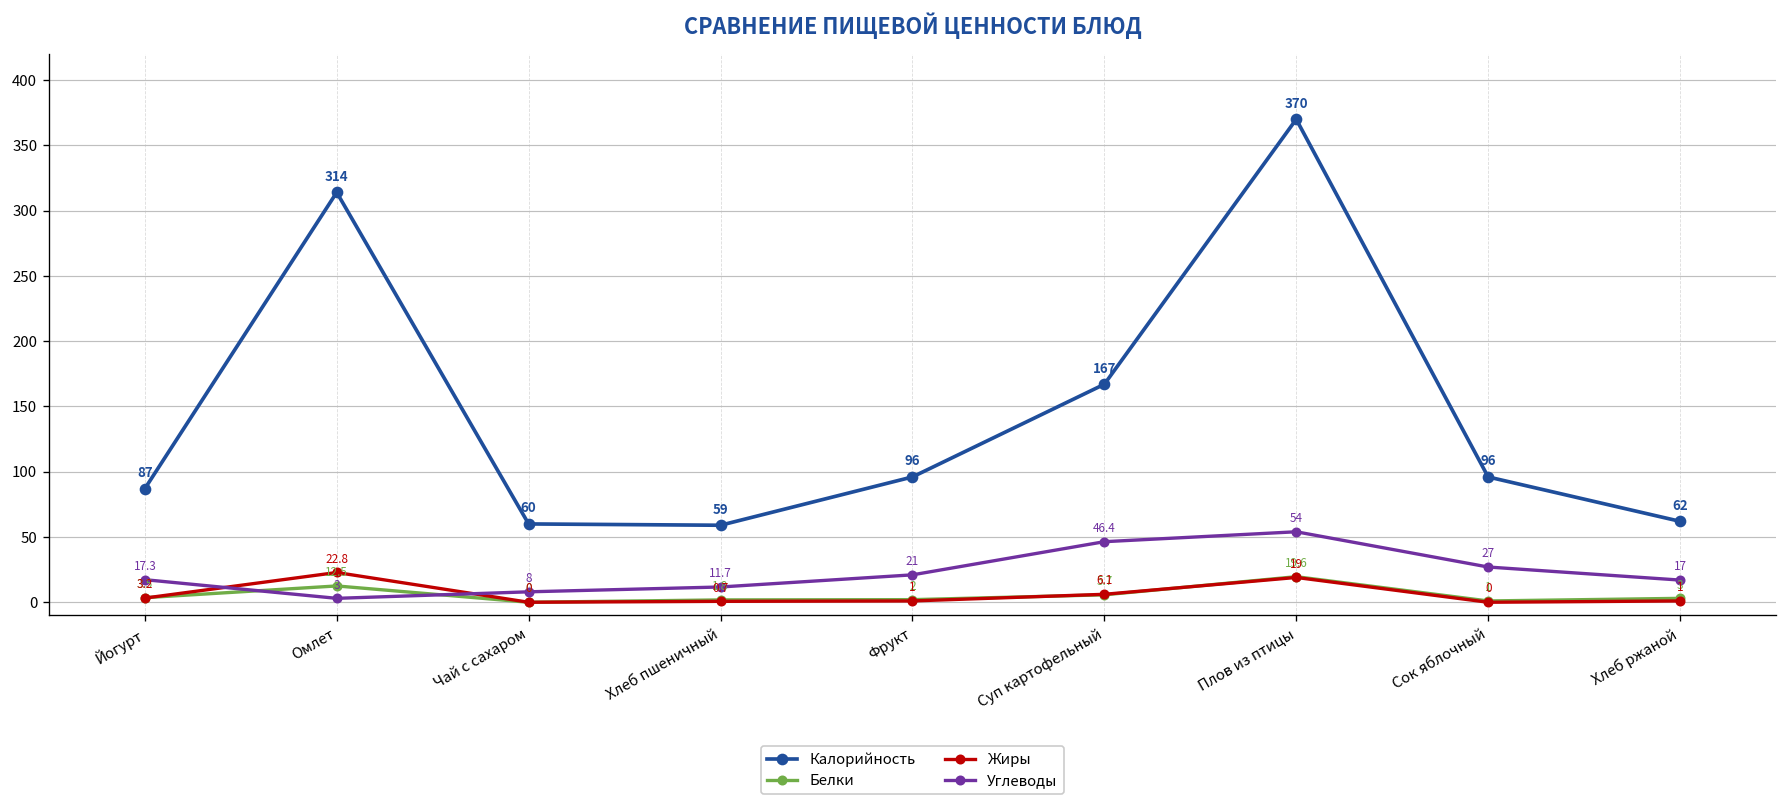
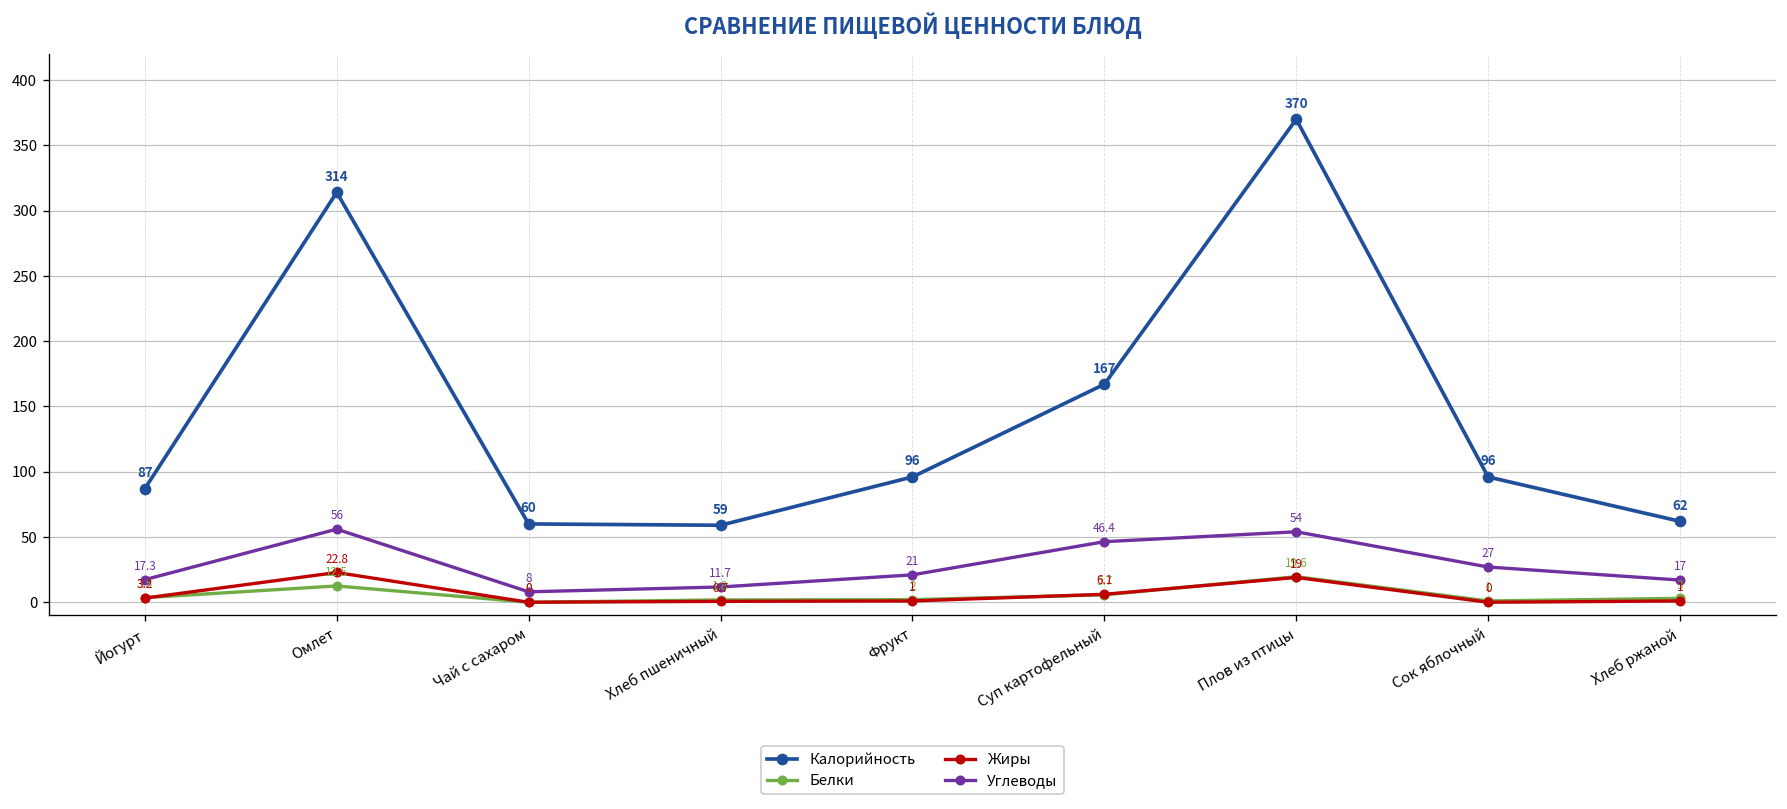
Углеводы, Омлет: 3 -> 56
